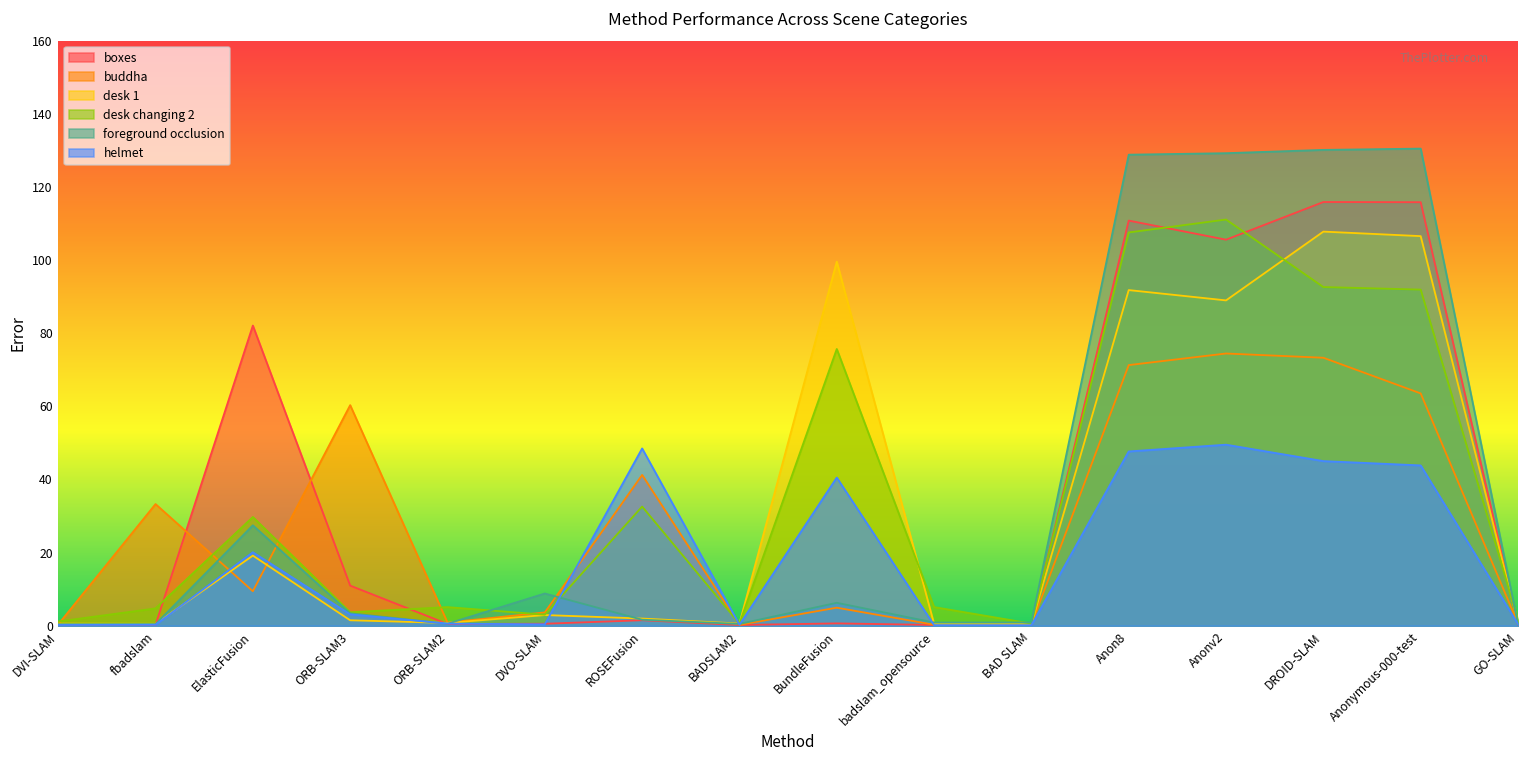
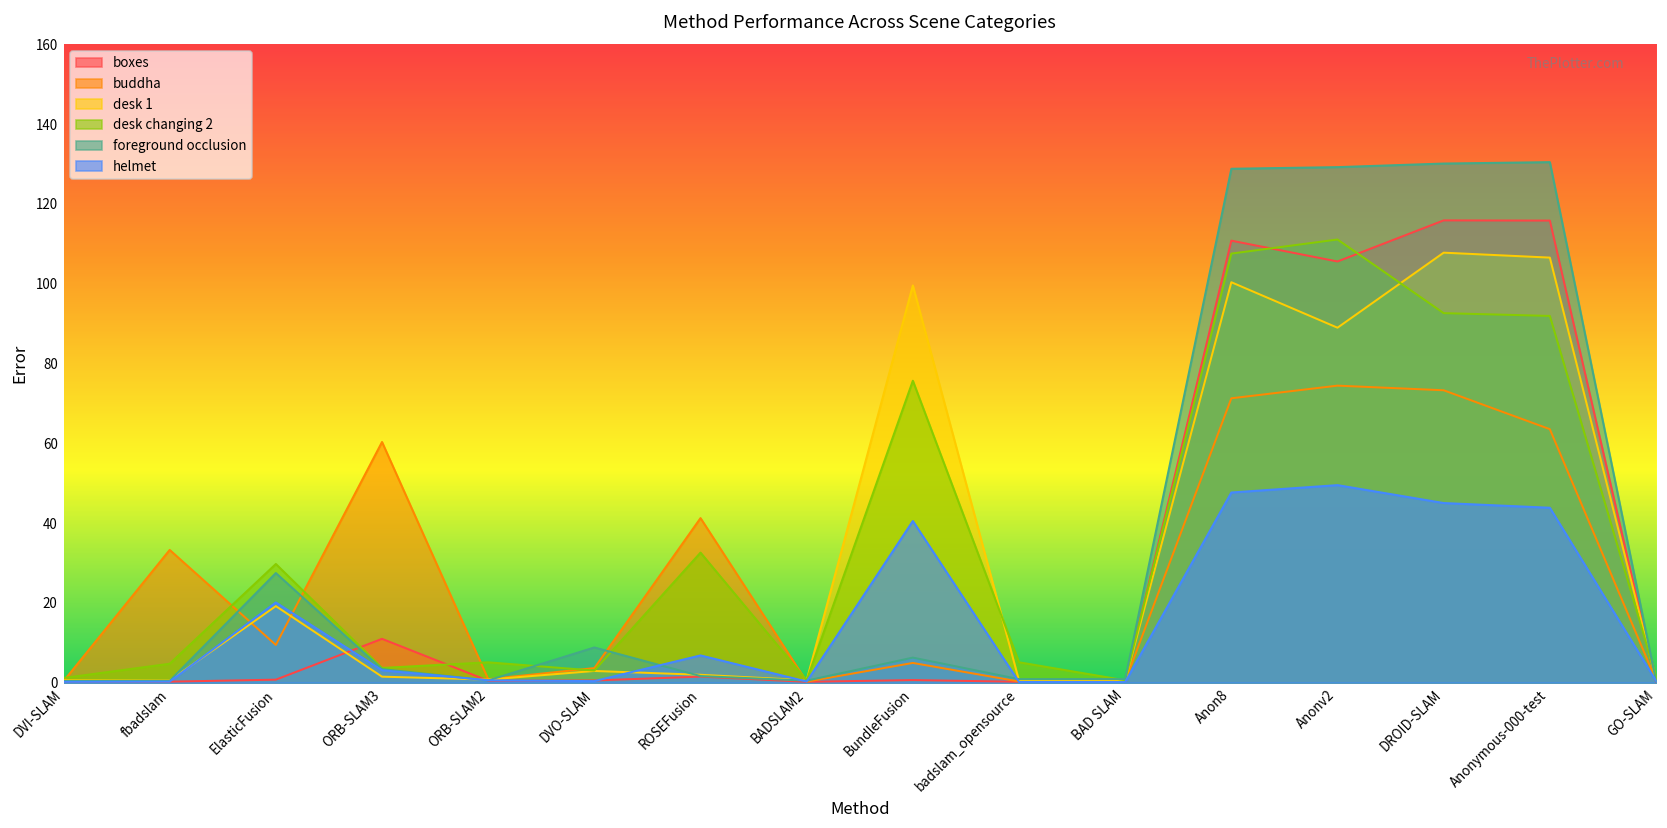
boxes, ElasticFusion: 82 -> 1
helmet, ROSEFusion: 48 -> 7
desk 1, Anon8: 92 -> 100
